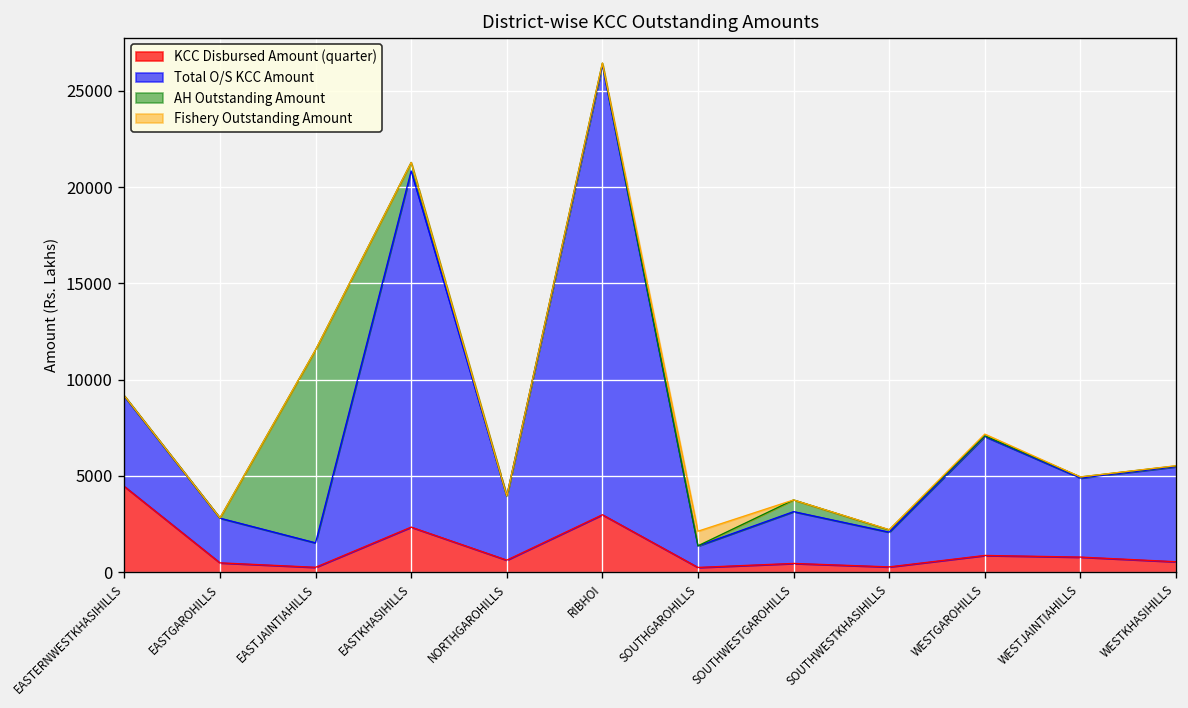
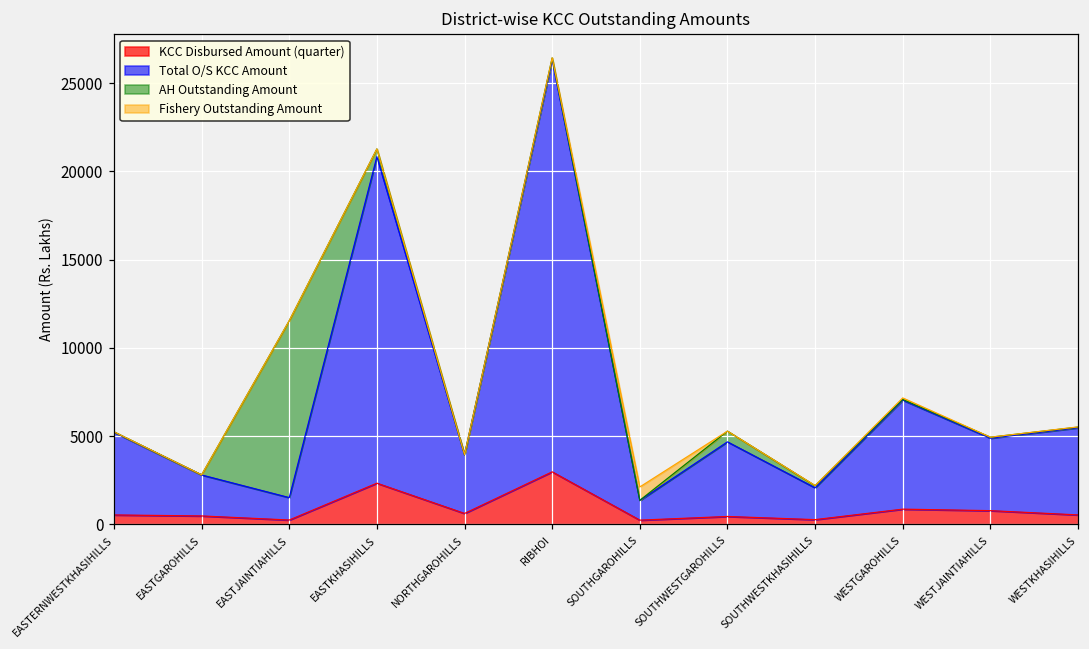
KCC Disbursed Amount (quarter), EASTERNWESTKHASIHILLS: 4400 -> 500
Total O/S KCC Amount, SOUTHWESTGAROHILLS: 2700 -> 4200
